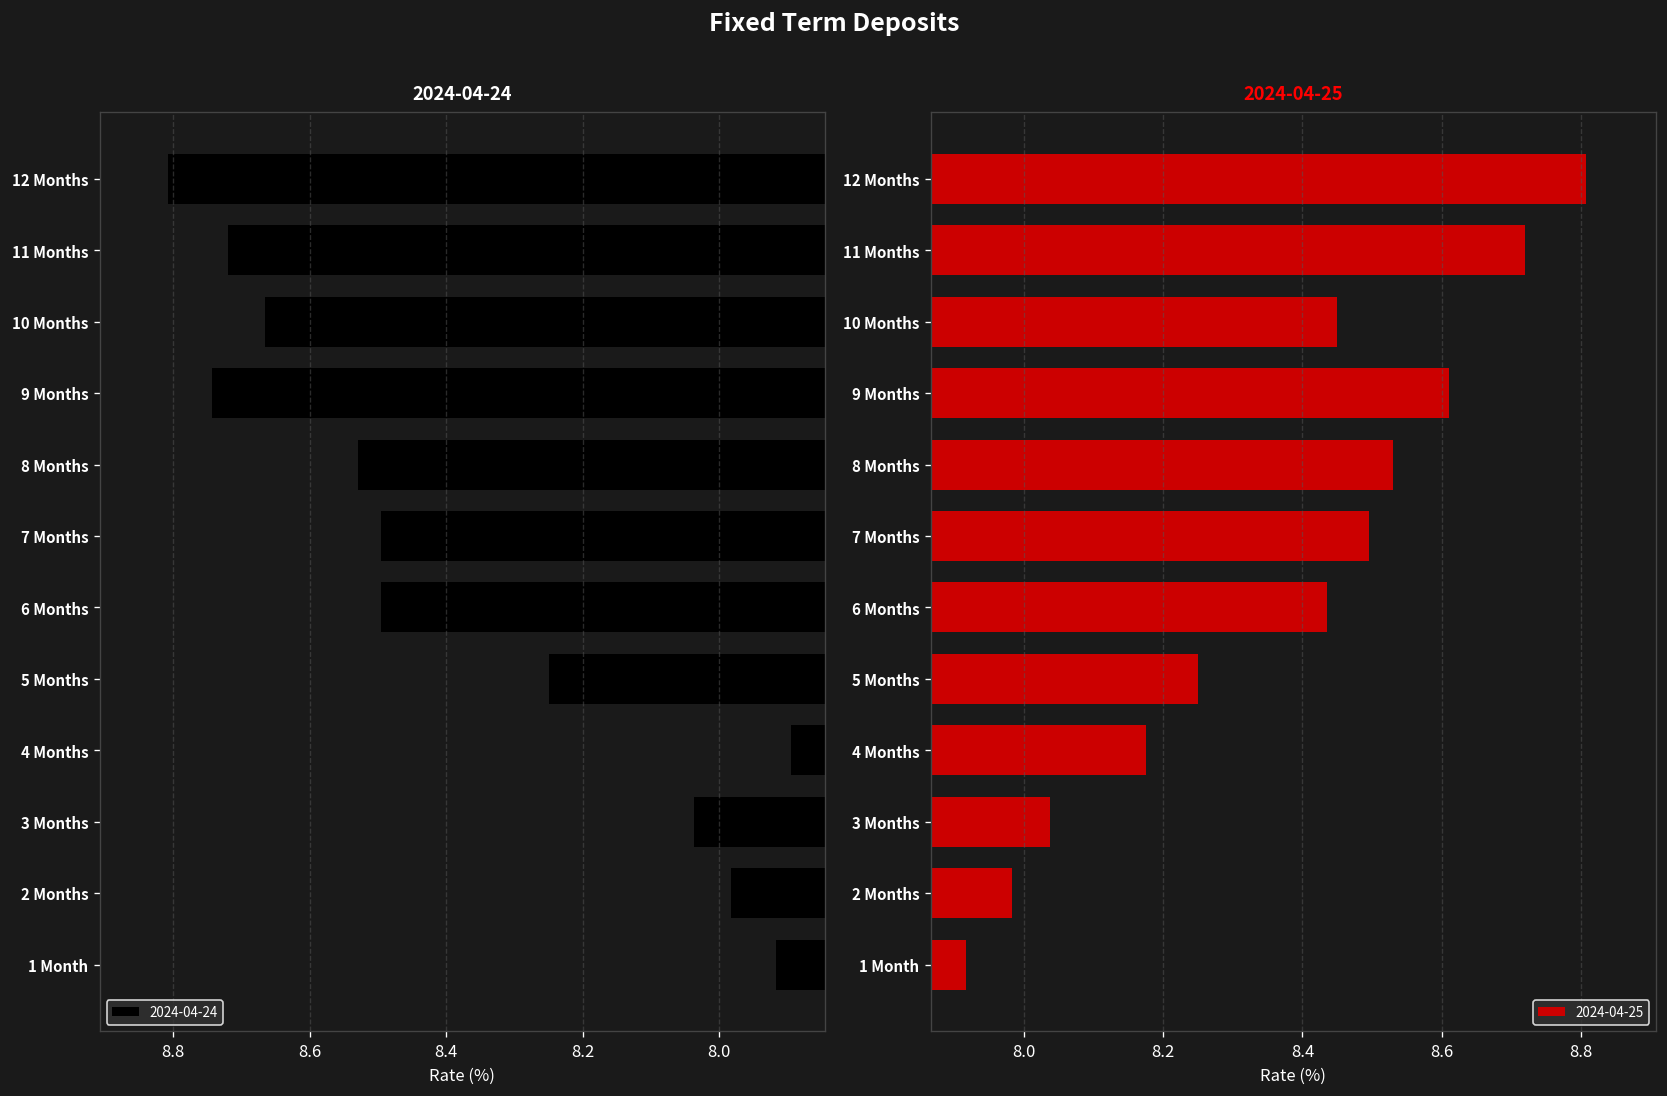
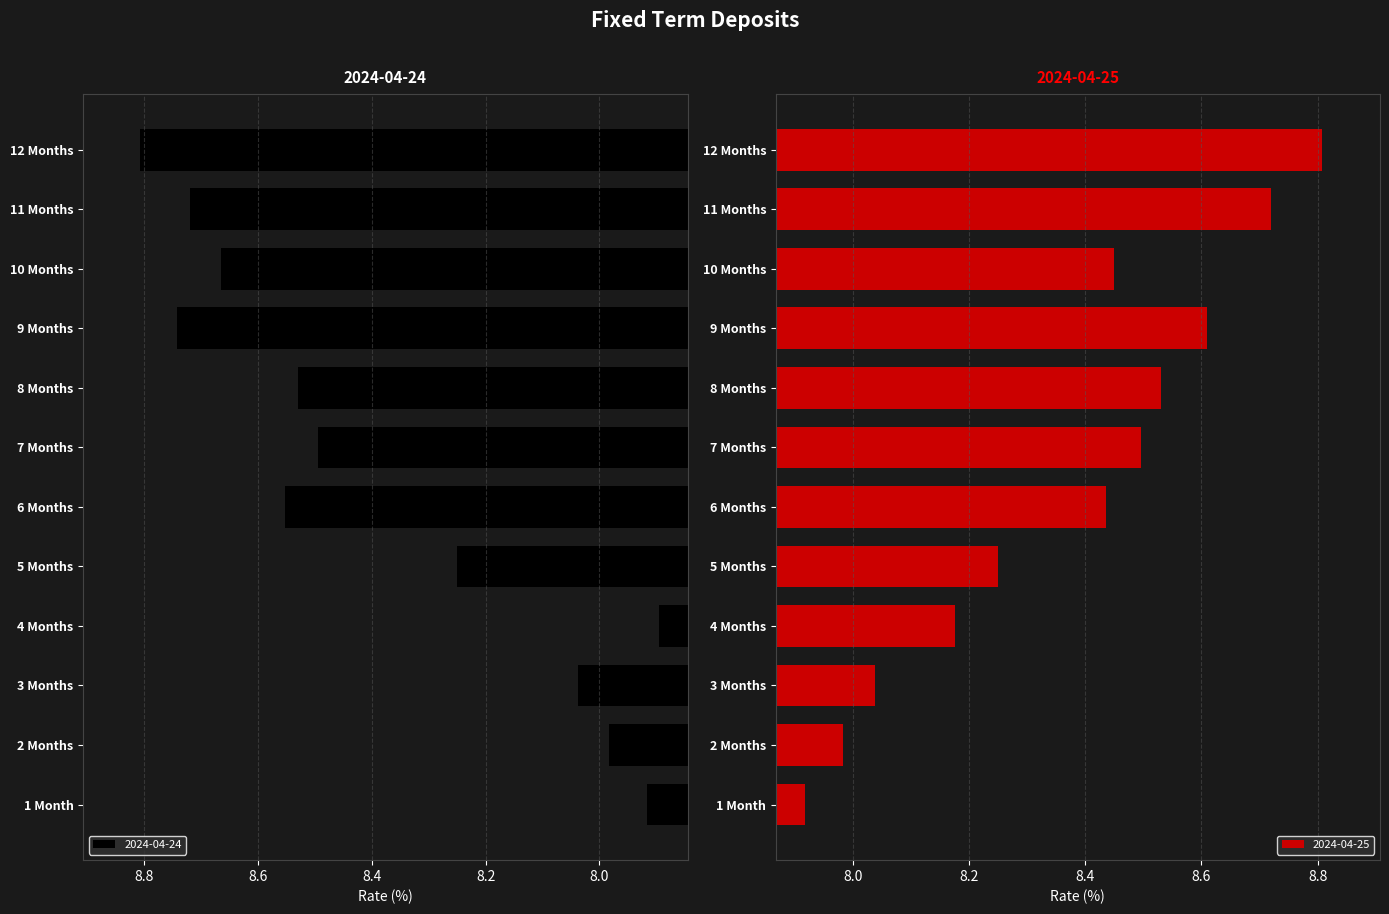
2024-04-24, 6 Months: 8.50 -> 8.55
